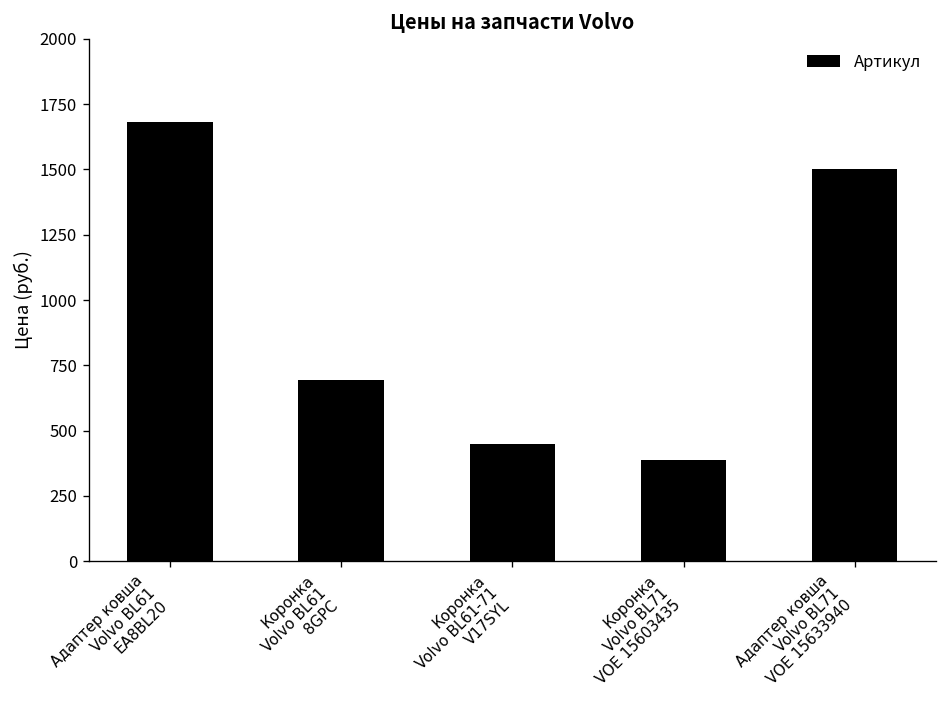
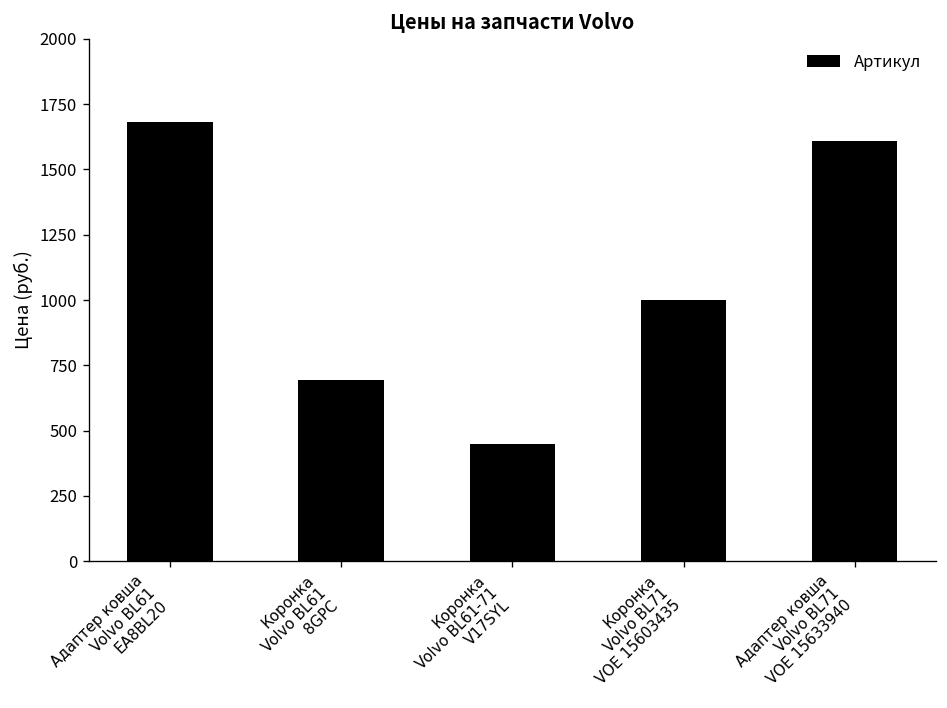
Коронка Volvo BL71 VOE 15603435: 390 -> 1000
Адаптер ковша Volvo BL71 VOE 15633940: 1500 -> 1610
